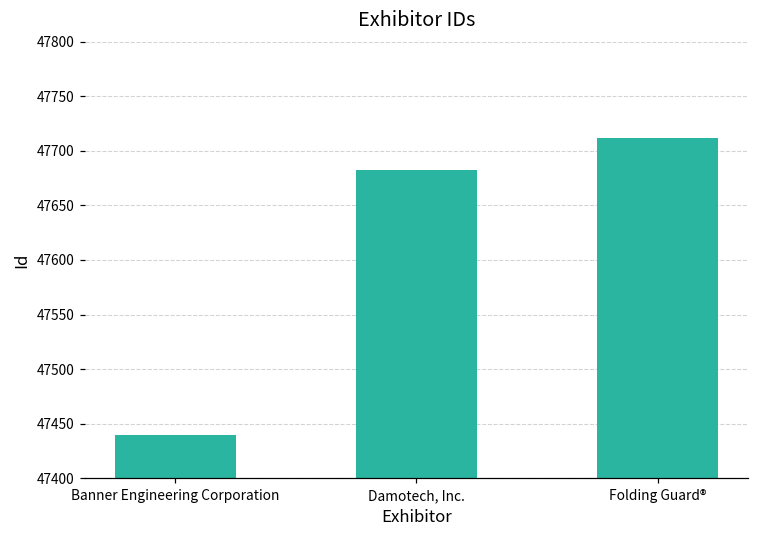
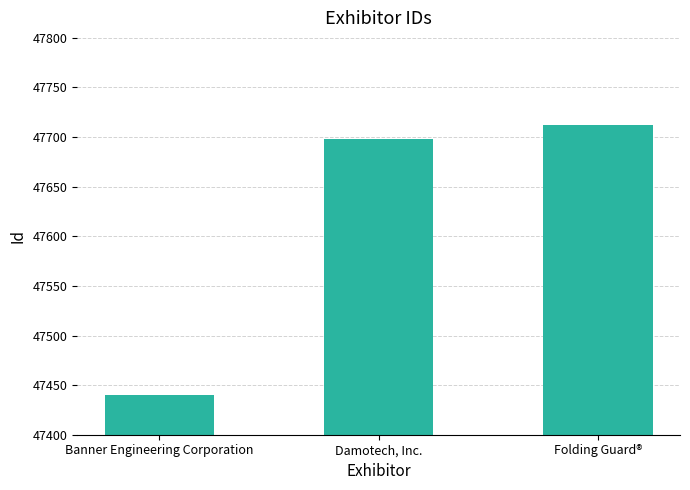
Damotech, Inc.: 47680 -> 47700
